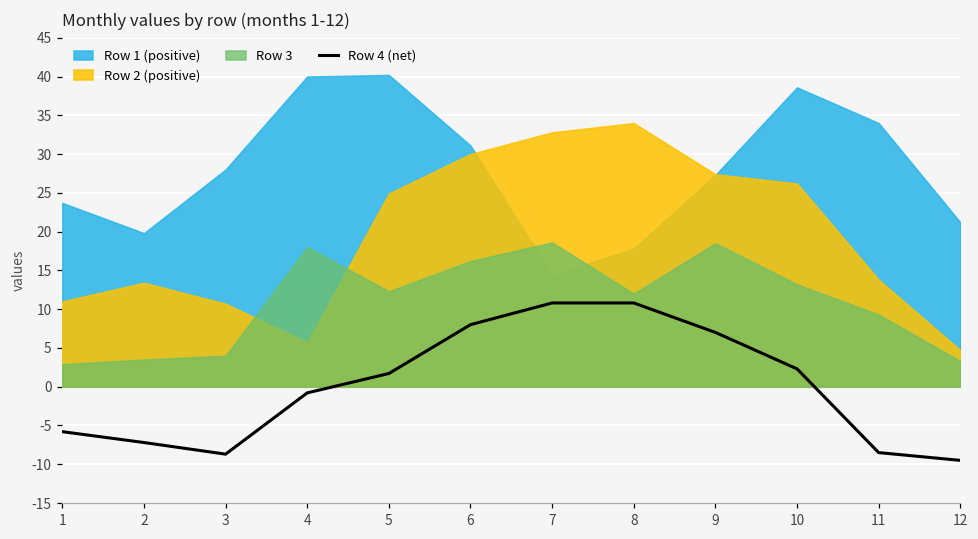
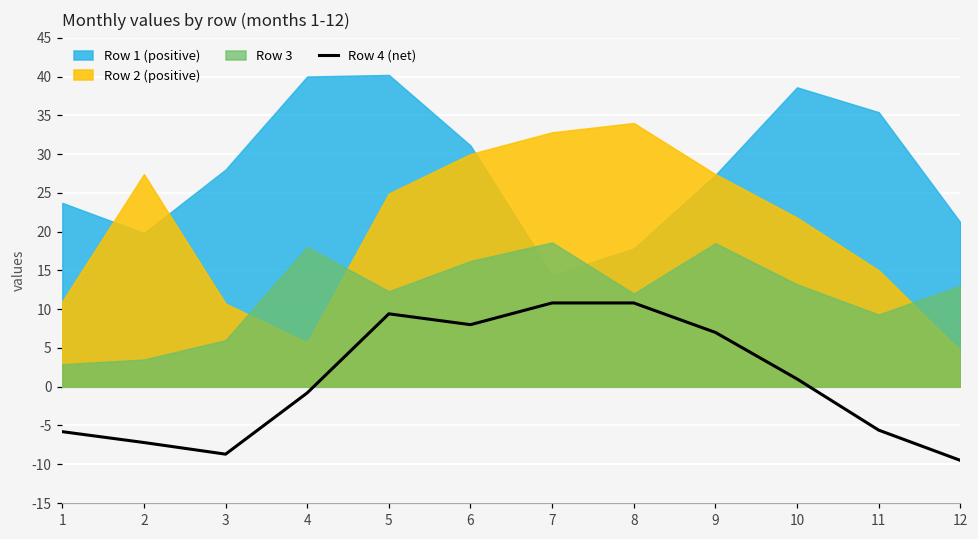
Row 2 (positive), 2: 13 -> 27
Row 3, 3: 4 -> 6
Row 4 (net), 5: 2 -> 9
Row 4 (net), 10: 2 -> 1
Row 2 (positive), 10: 26 -> 22
Row 4 (net), 11: -9 -> -6
Row 1 (positive), 11: 34 -> 35
Row 2 (positive), 11: 14 -> 15
Row 3, 12: 3 -> 13
